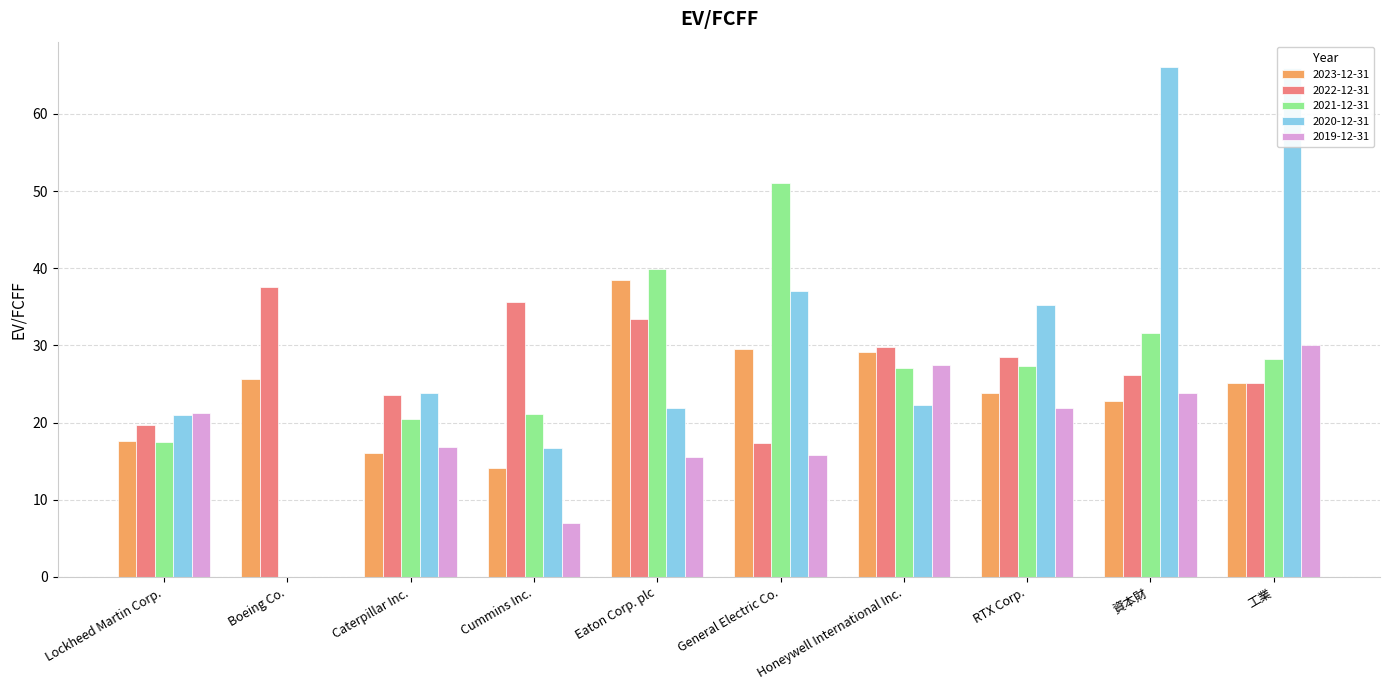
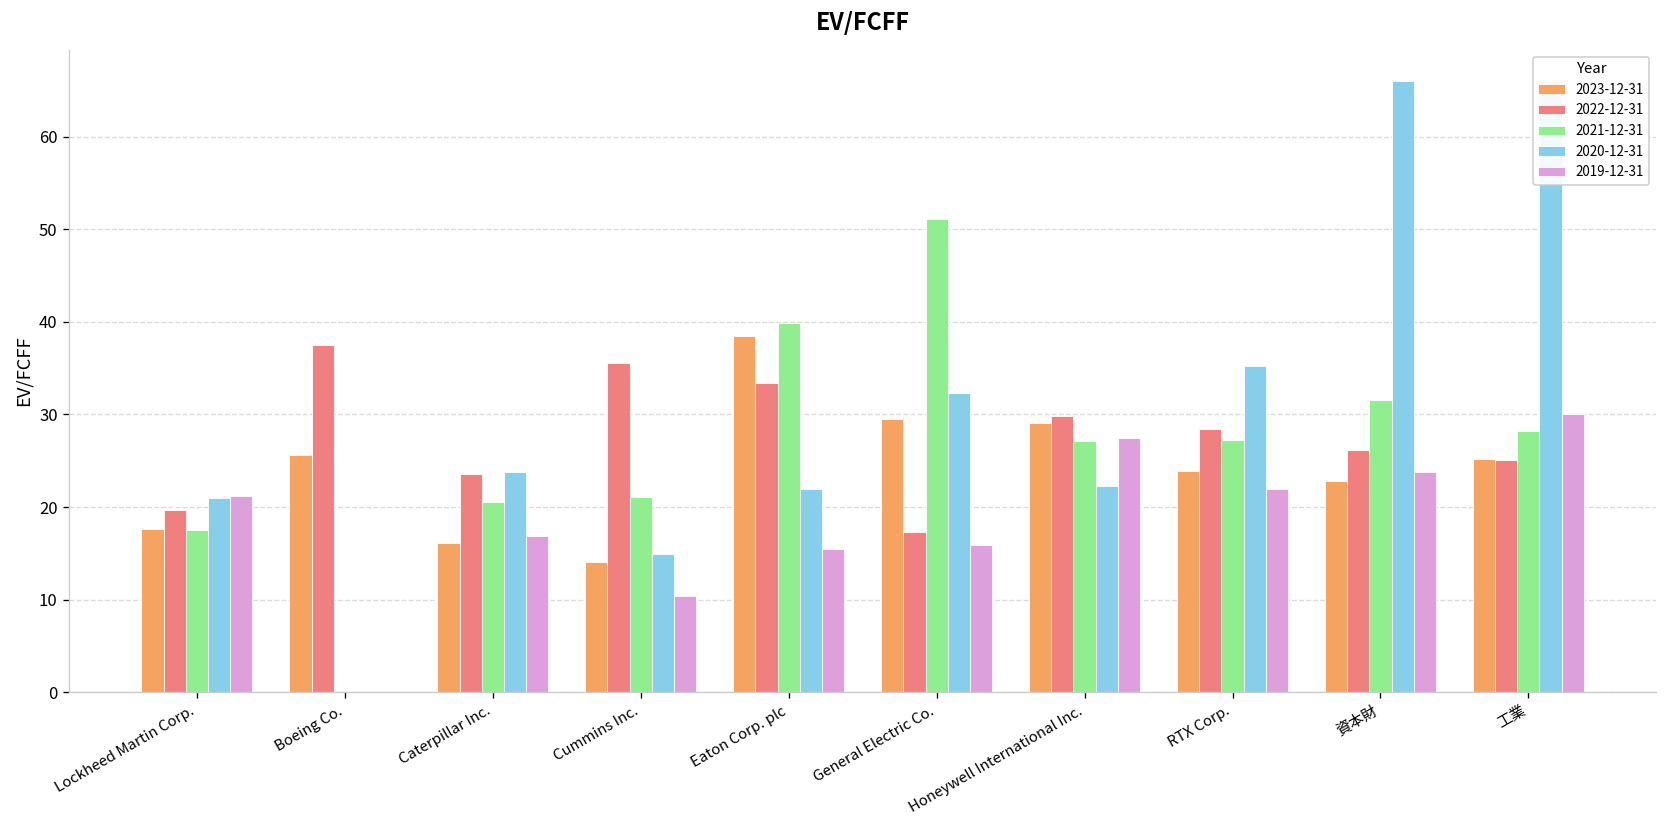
2020-12-31, Cummins Inc.: 17 -> 15
2019-12-31, Cummins Inc.: 7 -> 10
2020-12-31, General Electric Co.: 37 -> 32
